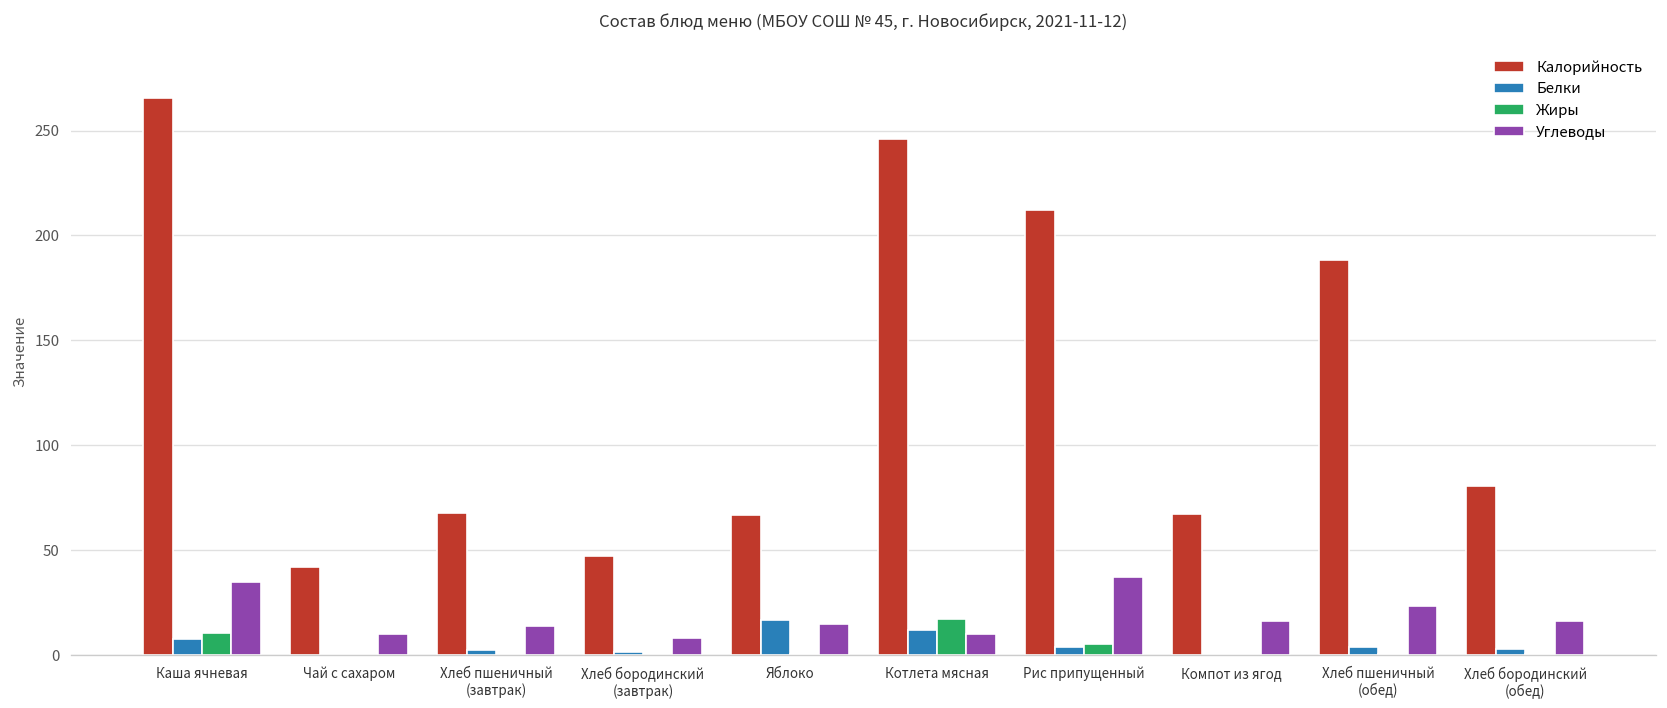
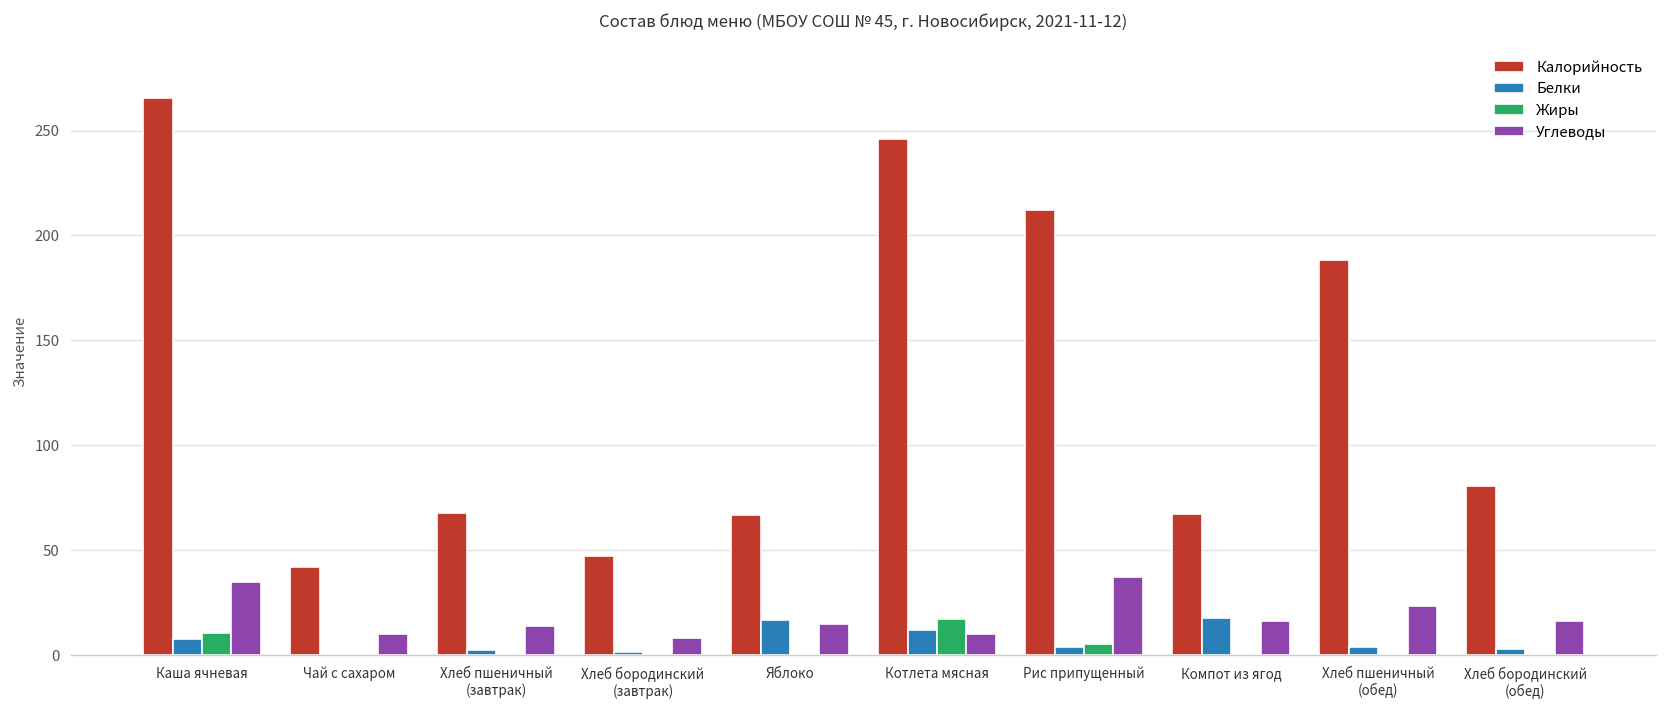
Белки, Компот из ягод: 0 -> 18
